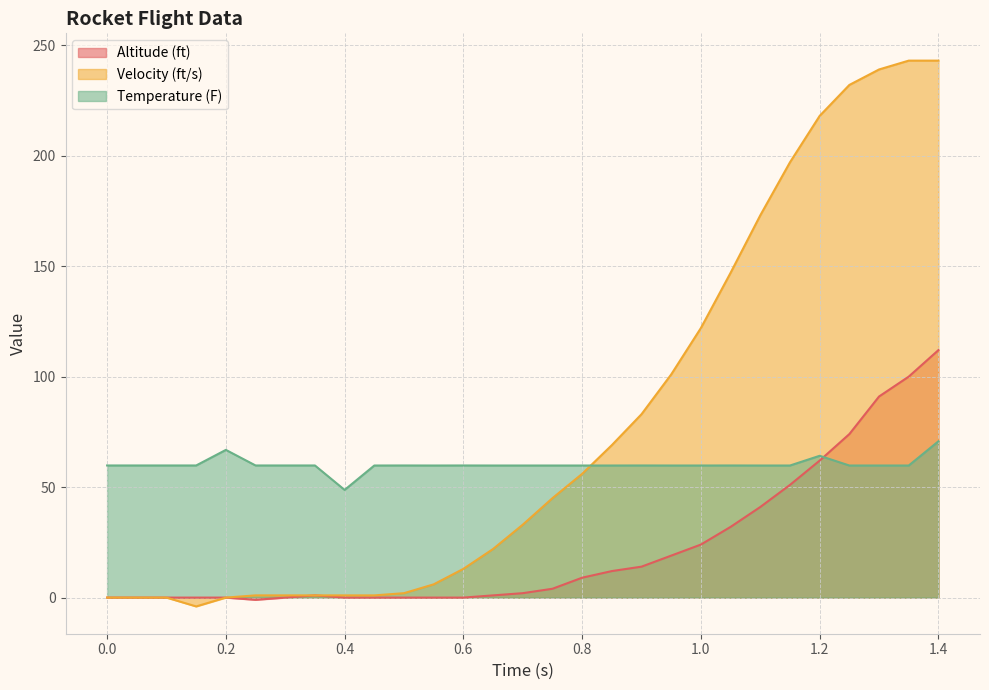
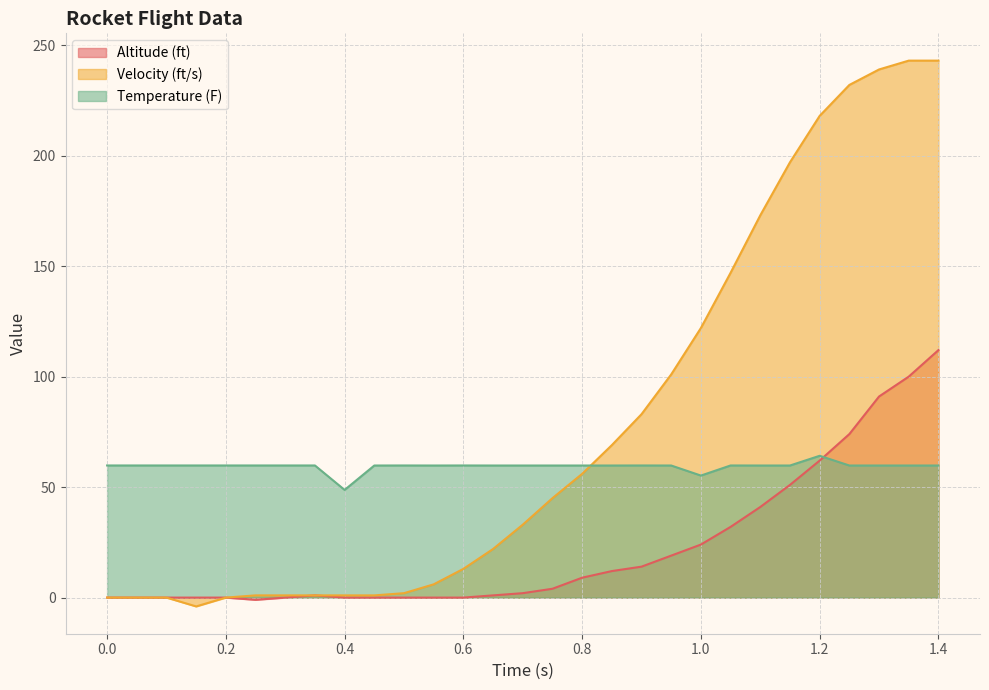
Temperature (F), 0.2: 67 -> 60
Temperature (F), 1.0: 60 -> 55
Temperature (F), 1.4: 71 -> 60
